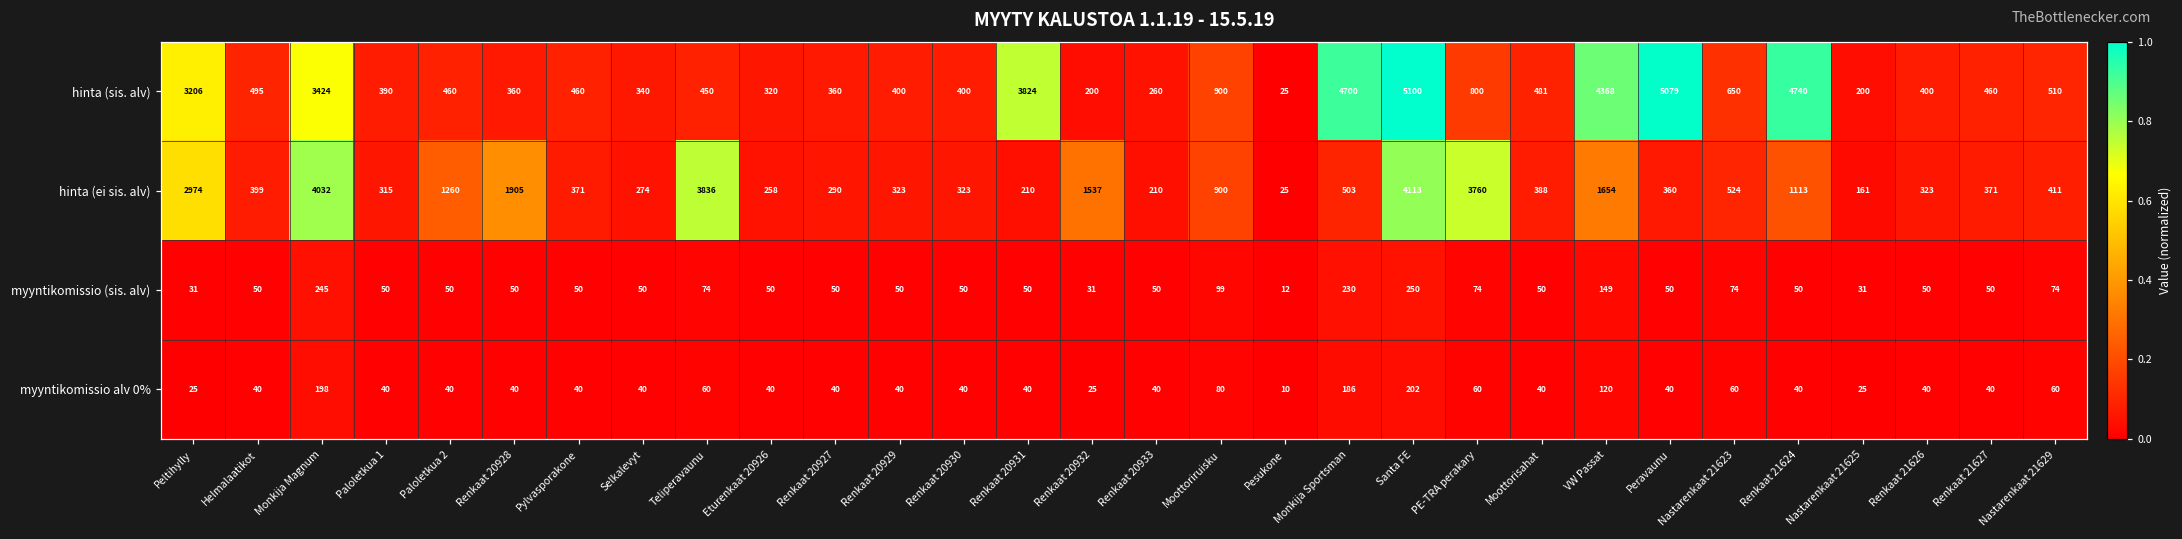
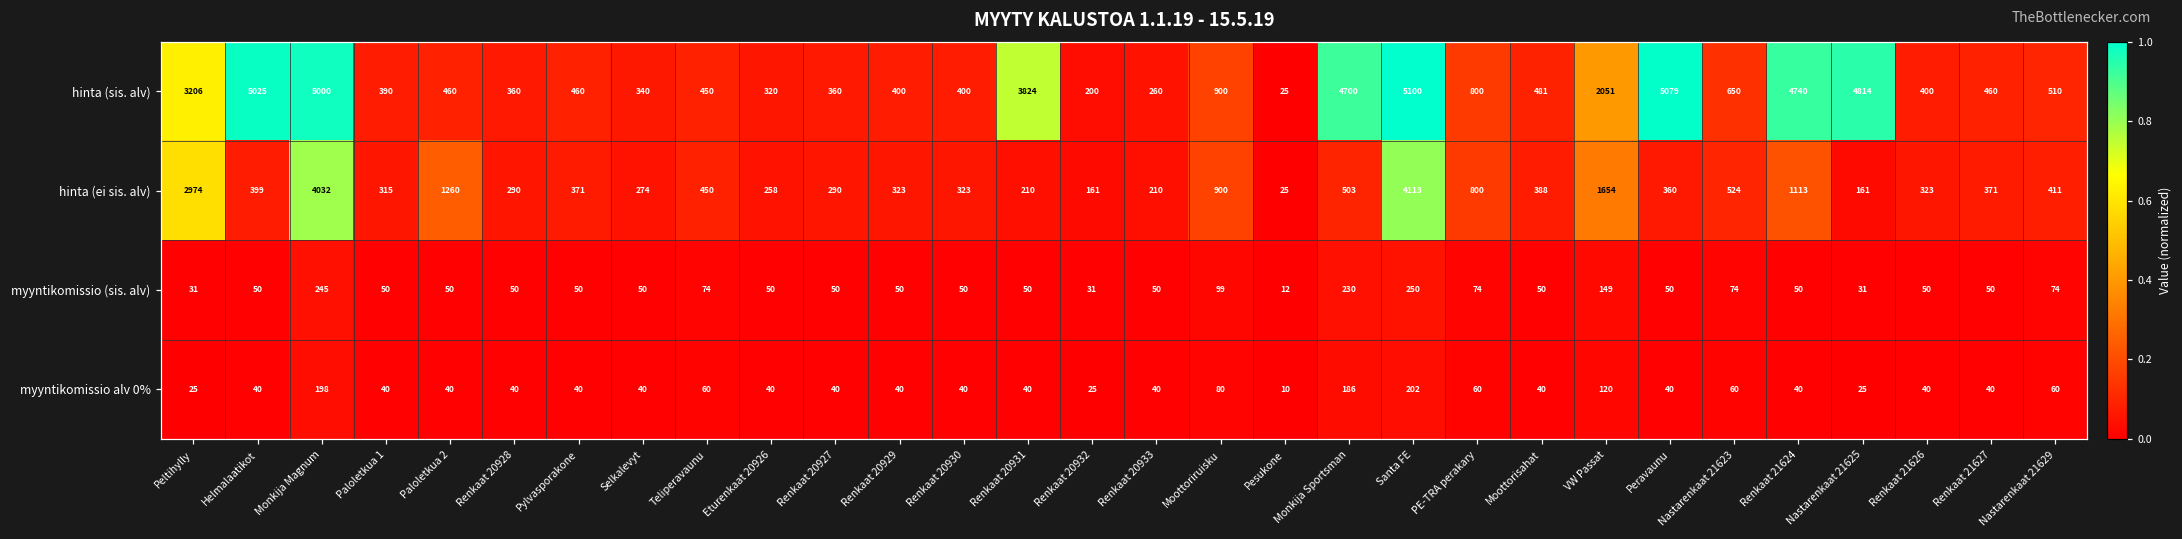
hinta (sis. alv), Helmalaatikot: 495 -> 5025
hinta (sis. alv), Monkija Magnum: 3424 -> 5000
hinta (sis. alv), VW Passat: 4368 -> 2051
hinta (sis. alv), Nastarenkaat 21625: 200 -> 4814
hinta (ei sis. alv), Renkaat 20928: 1905 -> 290
hinta (ei sis. alv), Teliperavaunu: 3836 -> 450
hinta (ei sis. alv), Renkaat 20932: 1537 -> 161
hinta (ei sis. alv), PE-TRA perakary: 3760 -> 800
